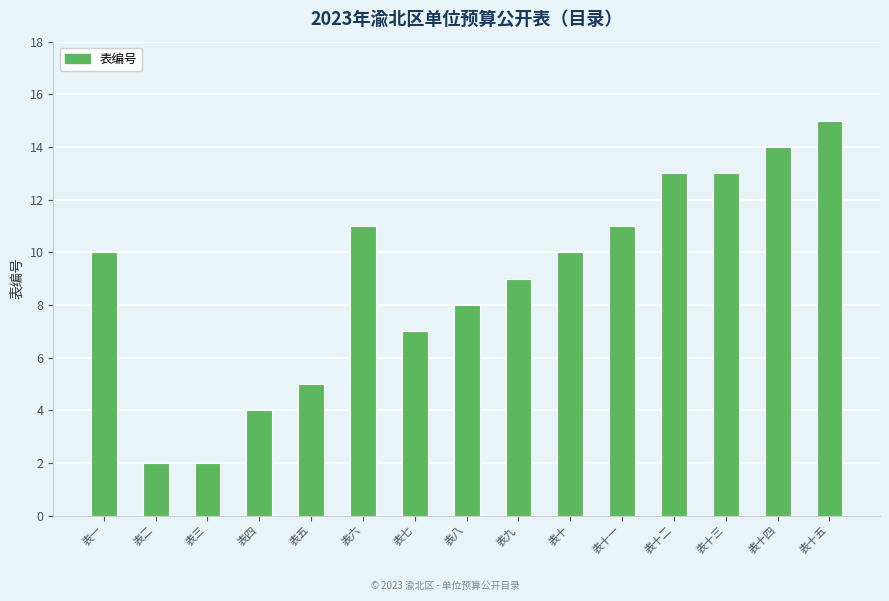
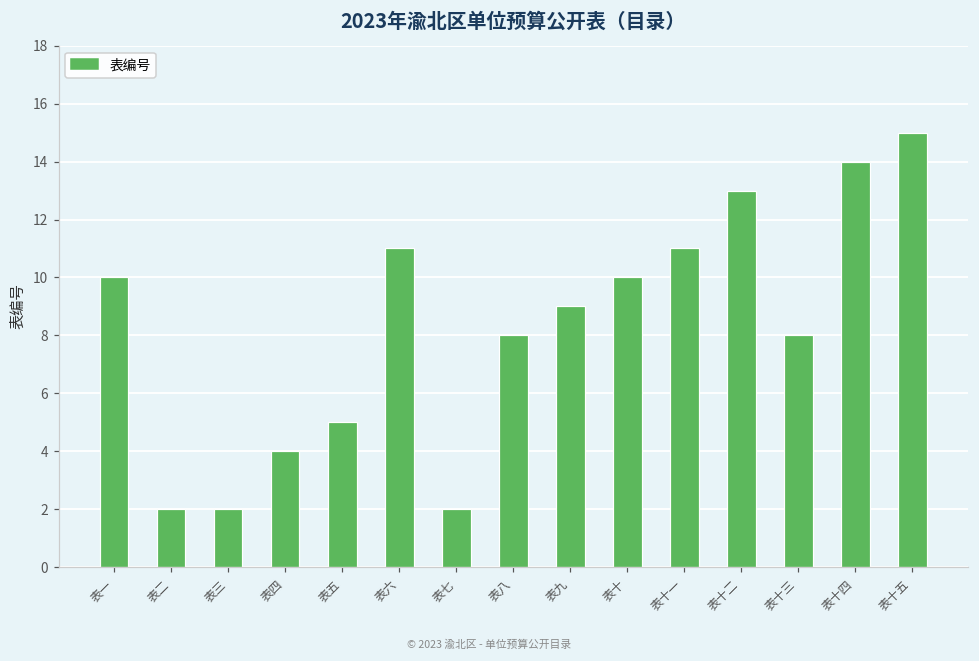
表七: 7 -> 2
表十三: 13 -> 8
